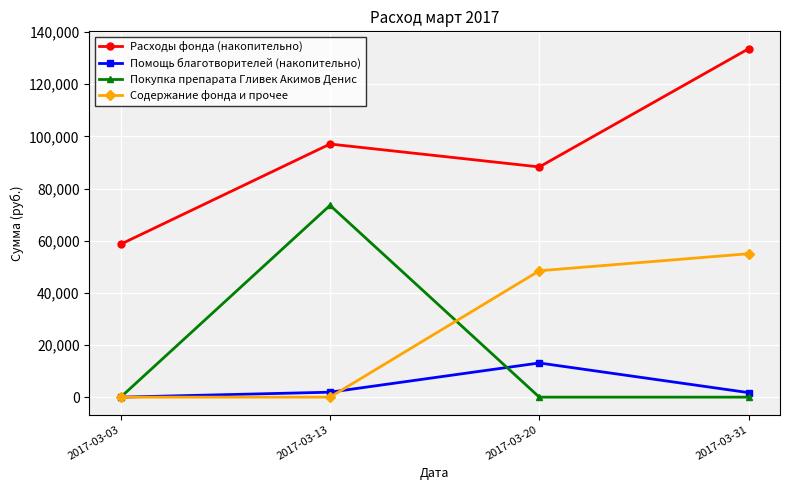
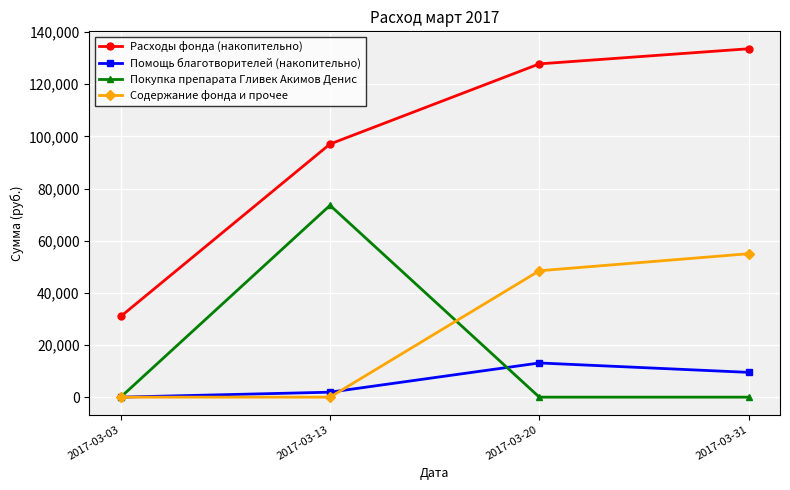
Расходы фонда (накопительно), 2017-03-03: 59,000 -> 31,000
Расходы фонда (накопительно), 2017-03-20: 88,000 -> 128,000
Помощь благотворителей (накопительно), 2017-03-31: 2,000 -> 10,000
